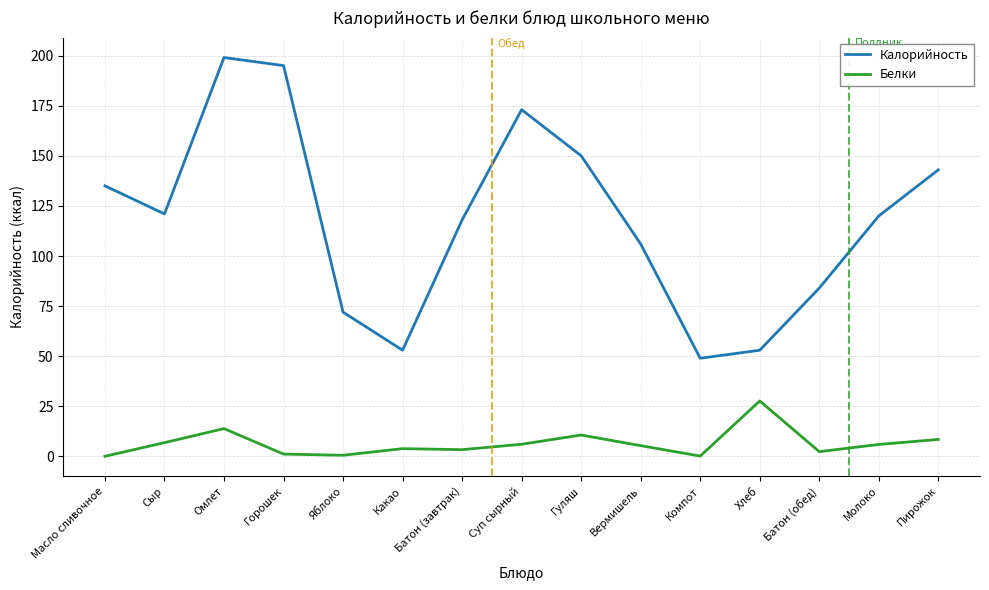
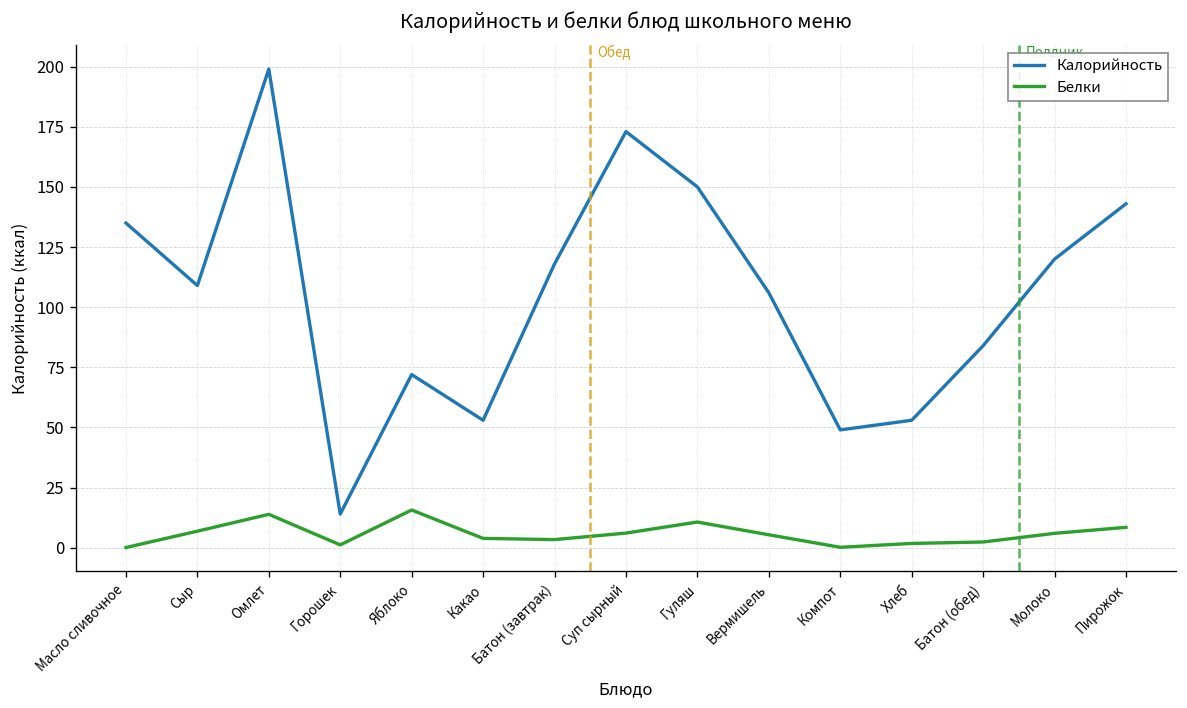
Калорийность, Сыр: 121 -> 109
Калорийность, Горошек: 195 -> 14
Белки, Яблоко: 1 -> 16
Белки, Хлеб: 28 -> 2
